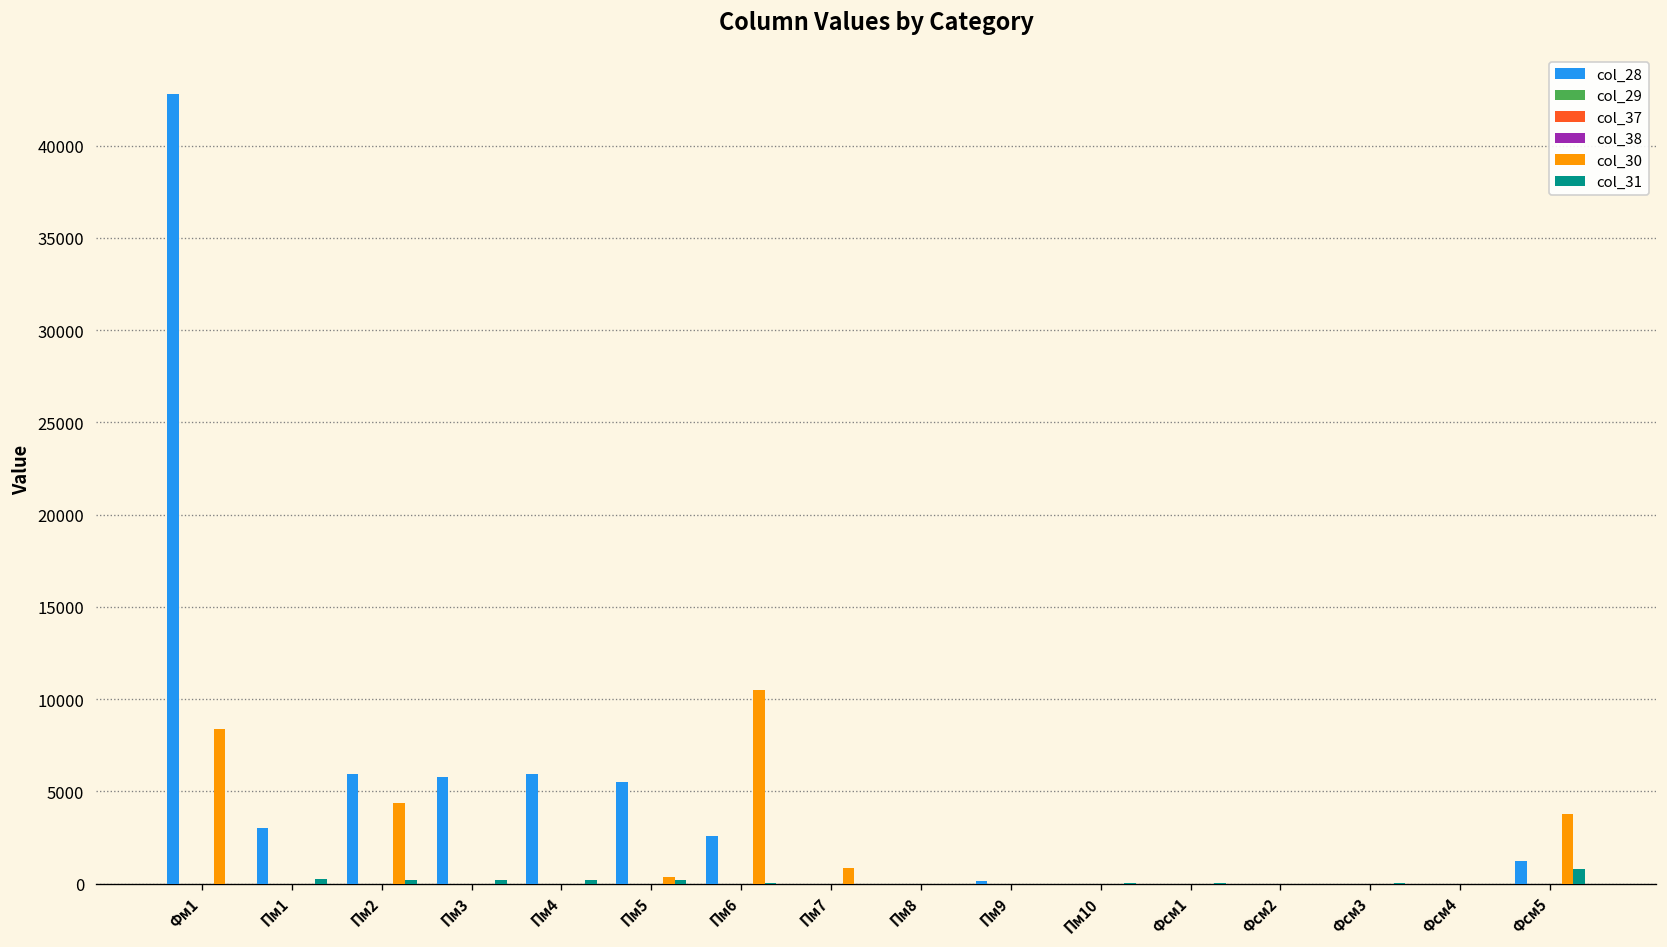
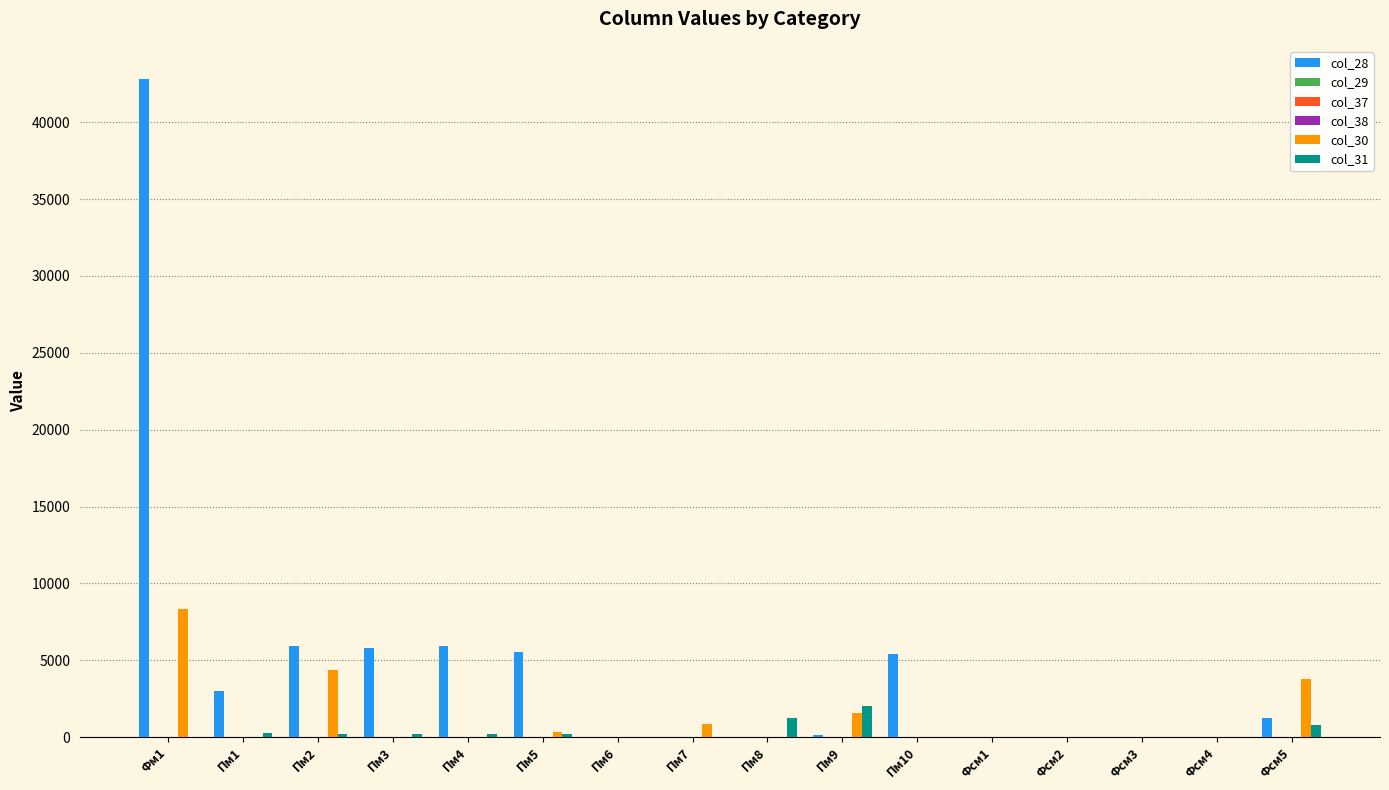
col_28, Пм6: 2600 -> 0
col_30, Пм6: 10500 -> 0
col_31, Пм8: 0 -> 1200
col_30, Пм9: 0 -> 1600
col_31, Пм9: 0 -> 2000
col_28, Пм10: 0 -> 5400
